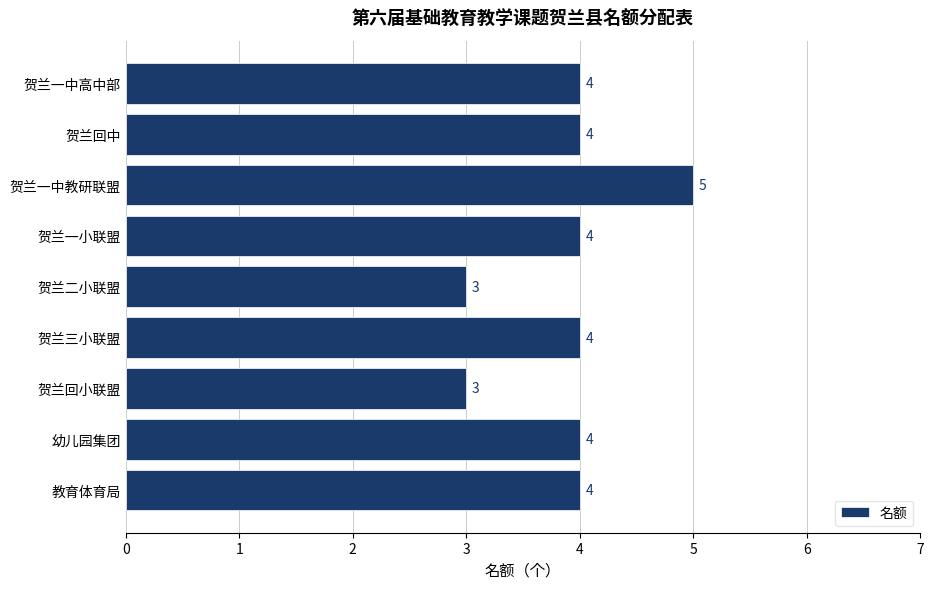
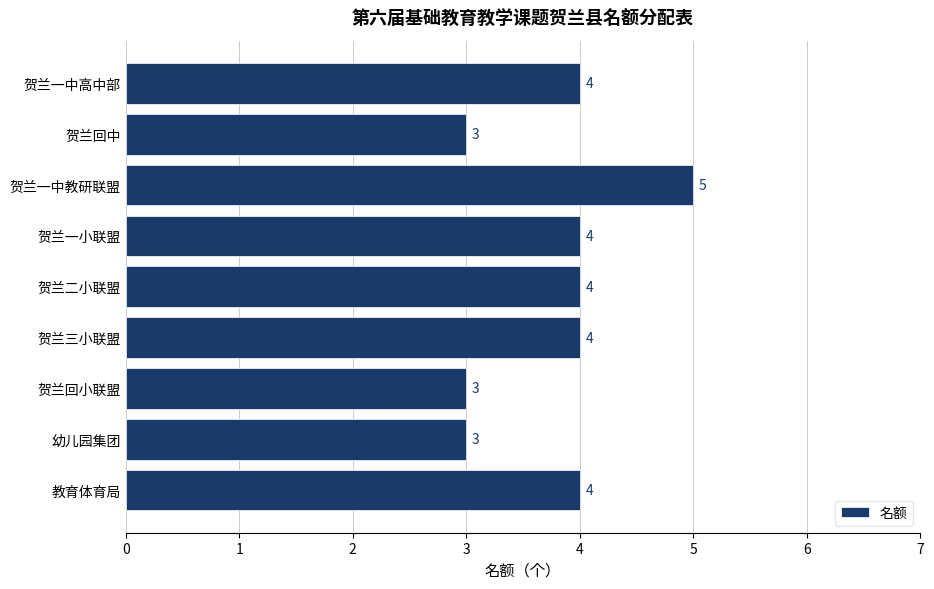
贺兰回中: 4 -> 3
贺兰二小联盟: 3 -> 4
幼儿园集团: 4 -> 3
